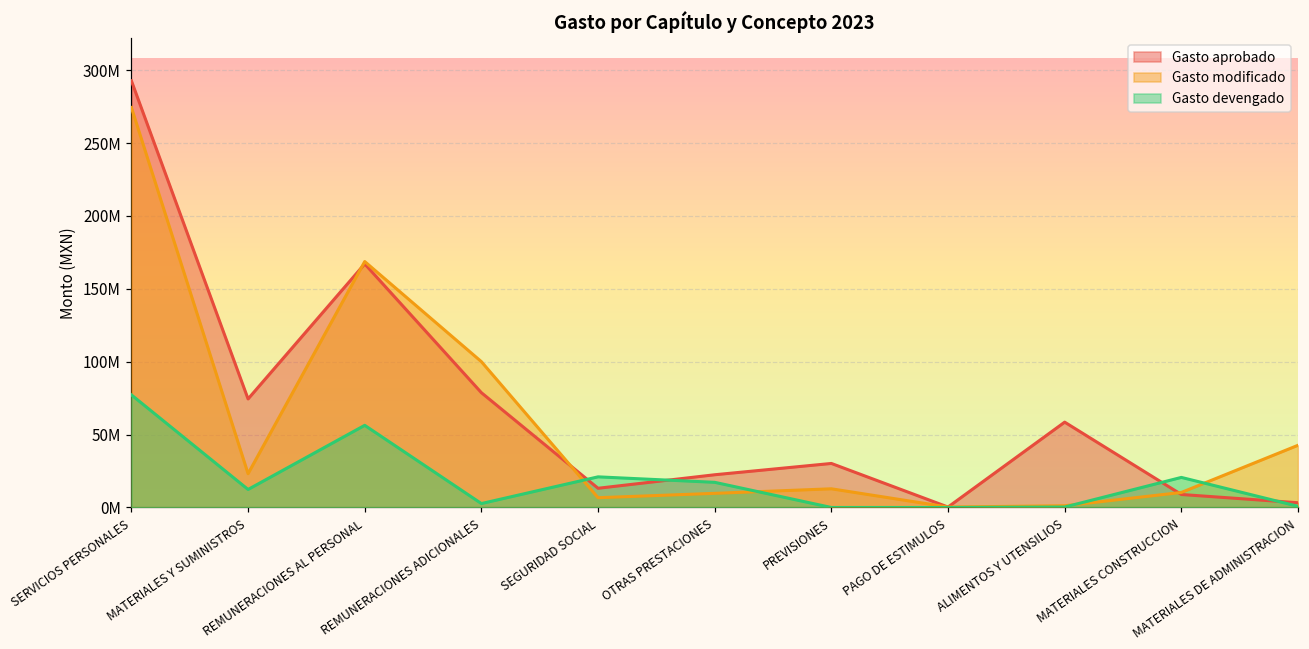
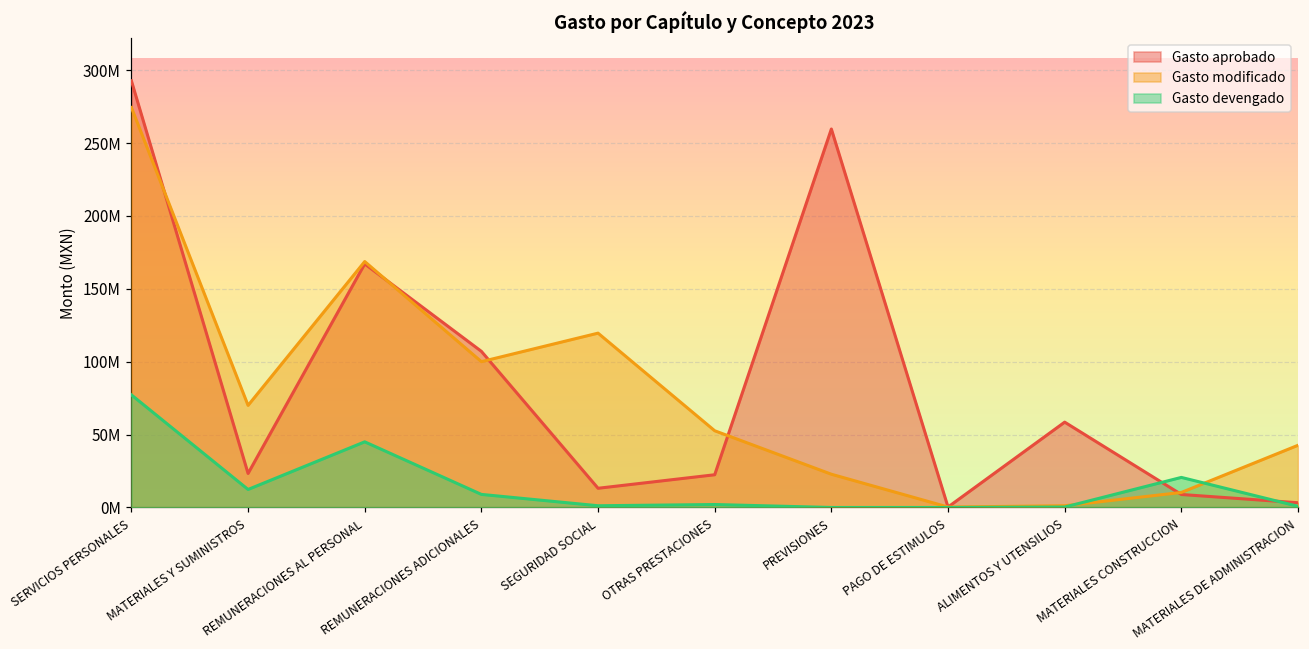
Gasto aprobado, MATERIALES Y SUMINISTROS: 74000000 -> 23000000
Gasto modificado, MATERIALES Y SUMINISTROS: 23000000 -> 70000000
Gasto devengado, REMUNERACIONES AL PERSONAL: 56000000 -> 45000000
Gasto aprobado, REMUNERACIONES ADICIONALES: 79000000 -> 107000000
Gasto devengado, REMUNERACIONES ADICIONALES: 3000000 -> 9000000
Gasto modificado, SEGURIDAD SOCIAL: 7000000 -> 120000000
Gasto devengado, SEGURIDAD SOCIAL: 21000000 -> 1000000
Gasto modificado, OTRAS PRESTACIONES: 10000000 -> 53000000
Gasto devengado, OTRAS PRESTACIONES: 17000000 -> 2000000
Gasto aprobado, PREVISIONES: 30000000 -> 260000000
Gasto modificado, PREVISIONES: 13000000 -> 23000000
